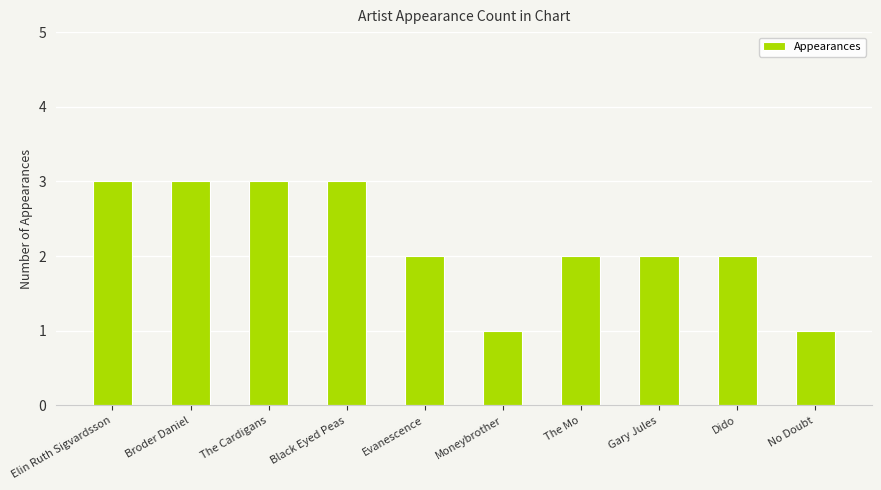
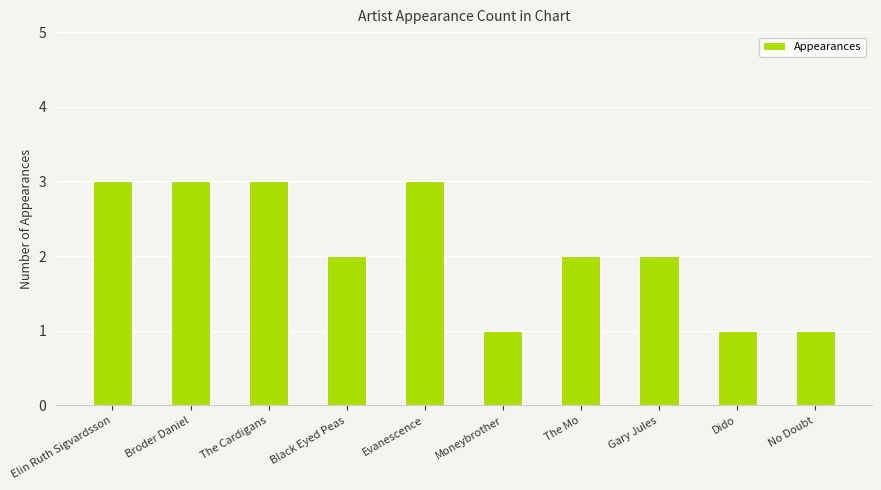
Black Eyed Peas: 3 -> 2
Evanescence: 2 -> 3
Dido: 2 -> 1
